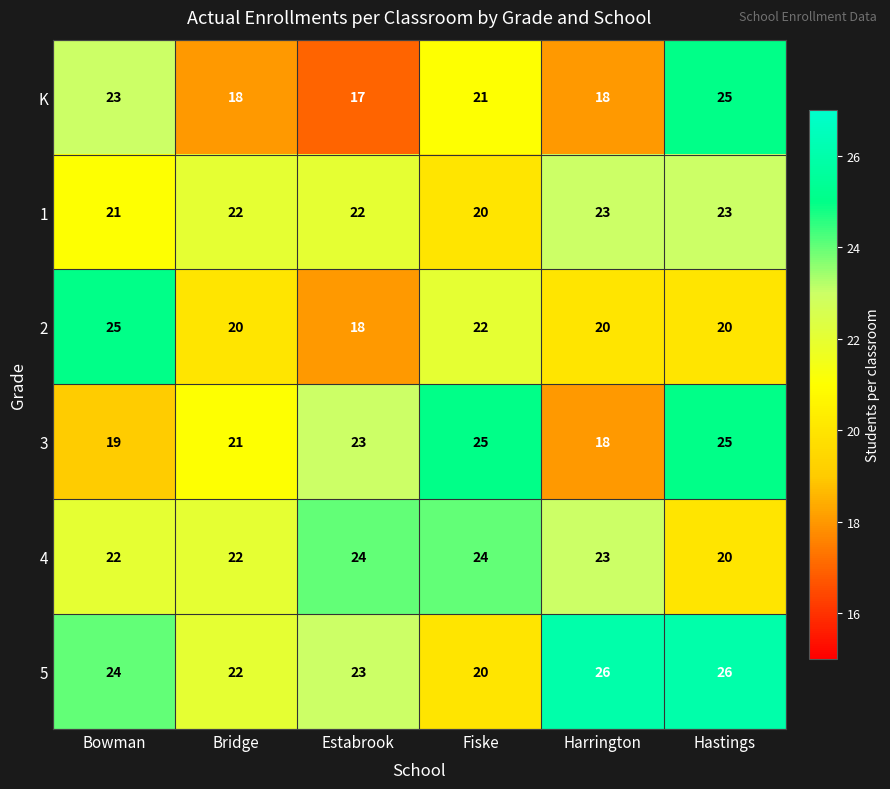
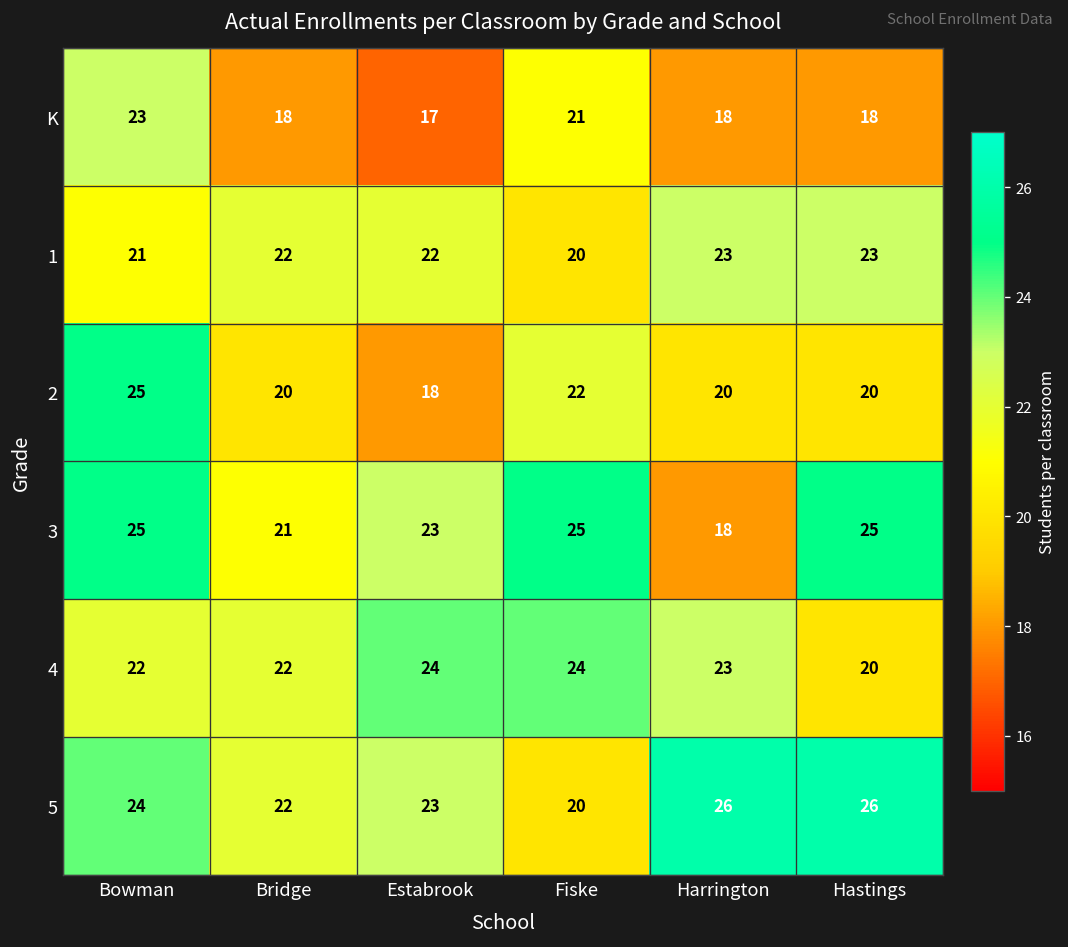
K, Hastings: 25 -> 18
3, Bowman: 19 -> 25
